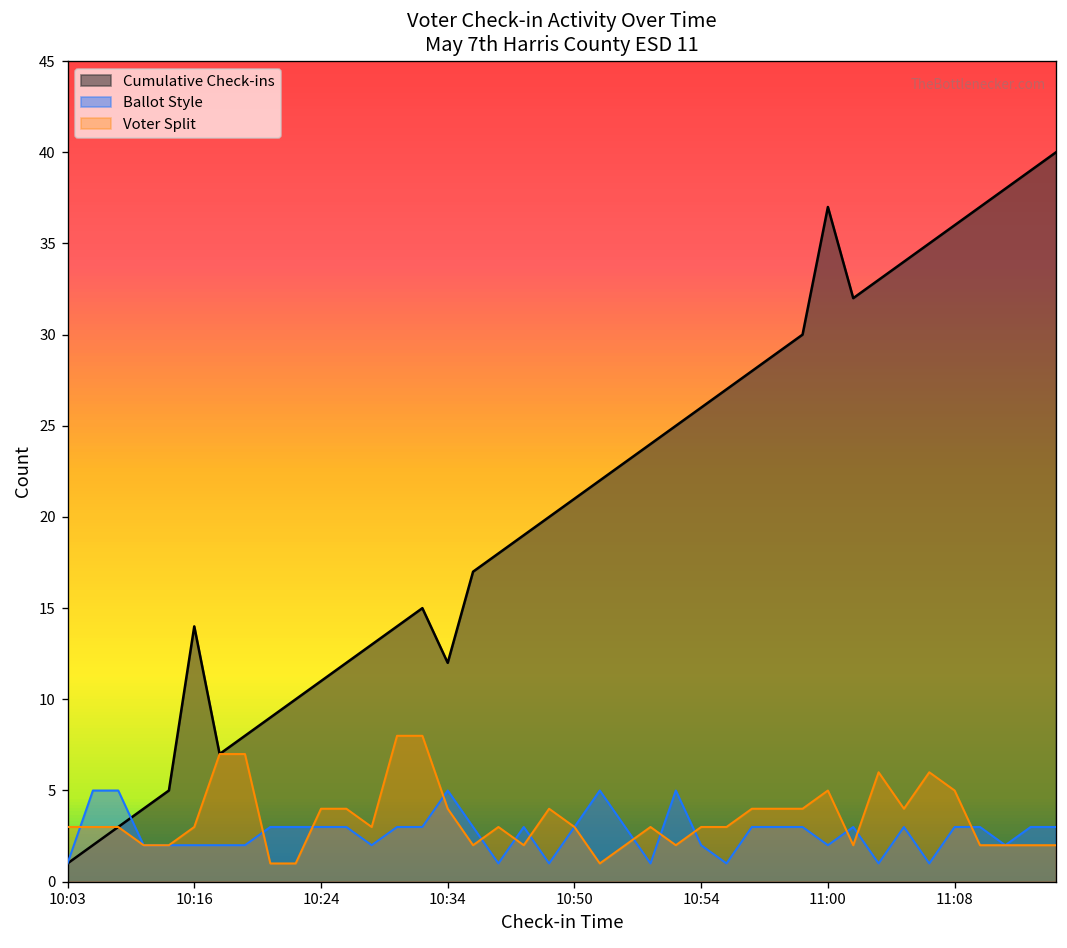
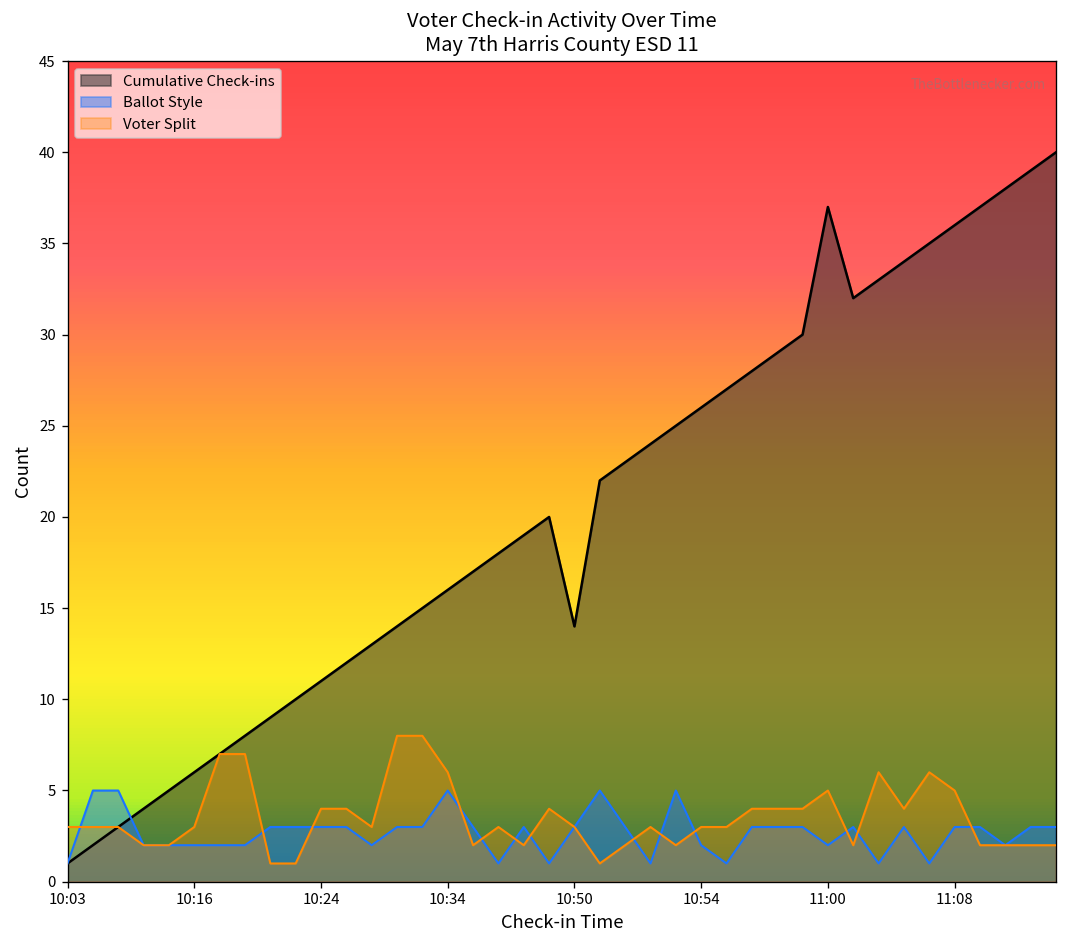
Cumulative Check-ins, 10:16: 14 -> 6
Cumulative Check-ins, 10:34: 12 -> 16
Voter Split, 10:34: 4 -> 6
Cumulative Check-ins, 10:50: 21 -> 14
